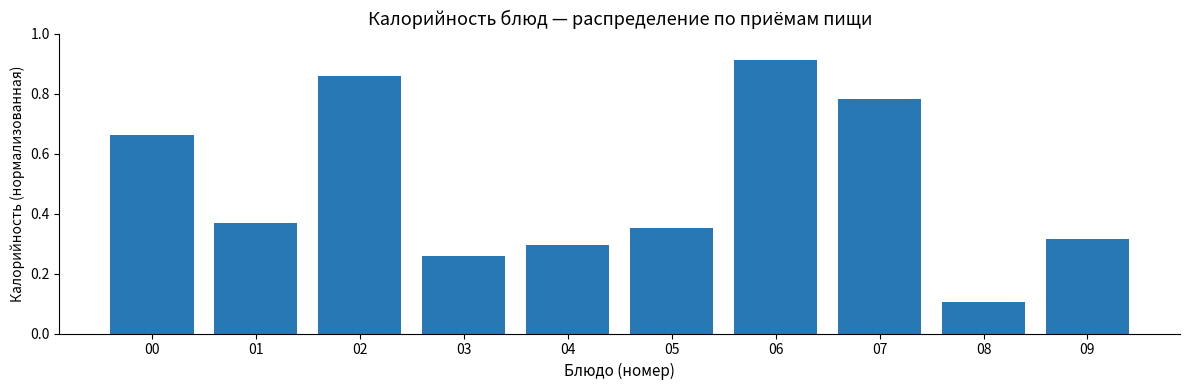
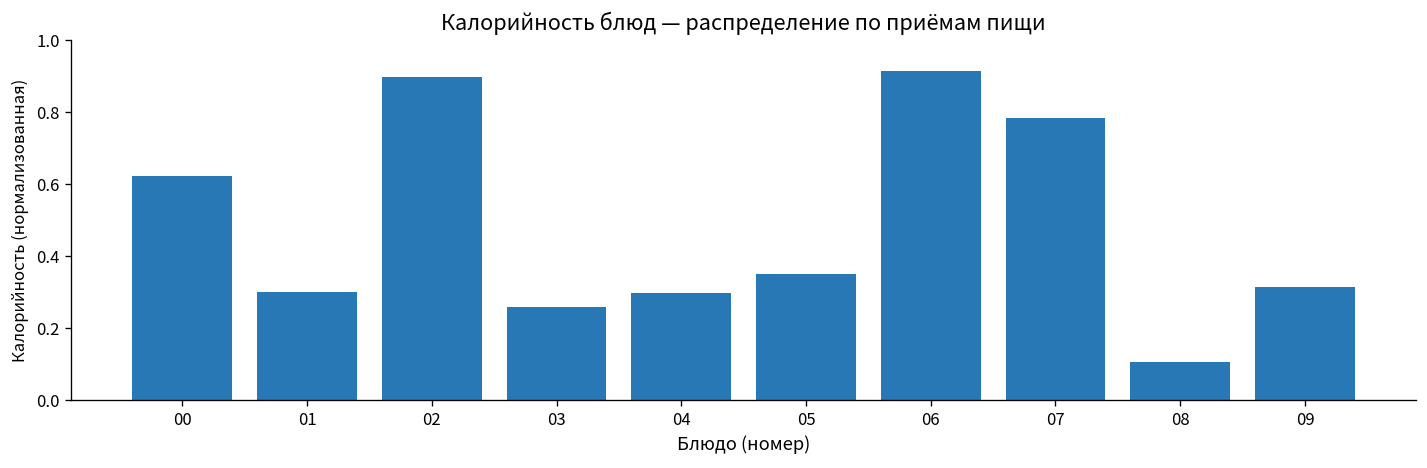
00: 0.66 -> 0.62
01: 0.37 -> 0.30
02: 0.86 -> 0.90
